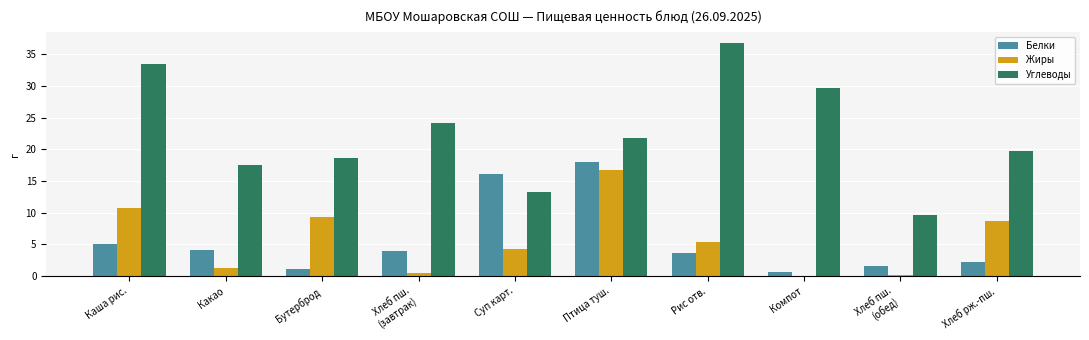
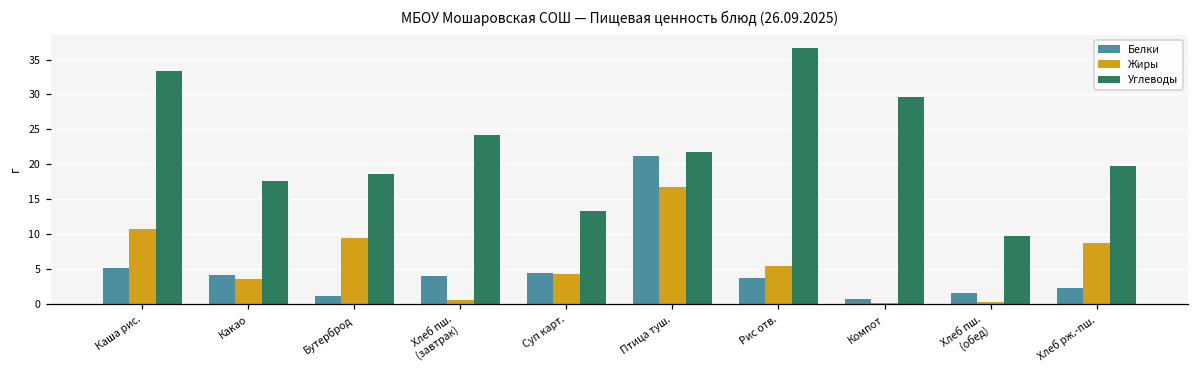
Жиры, Какао: 1 -> 4
Белки, Суп карт.: 16 -> 4
Белки, Птица туш.: 18 -> 21
